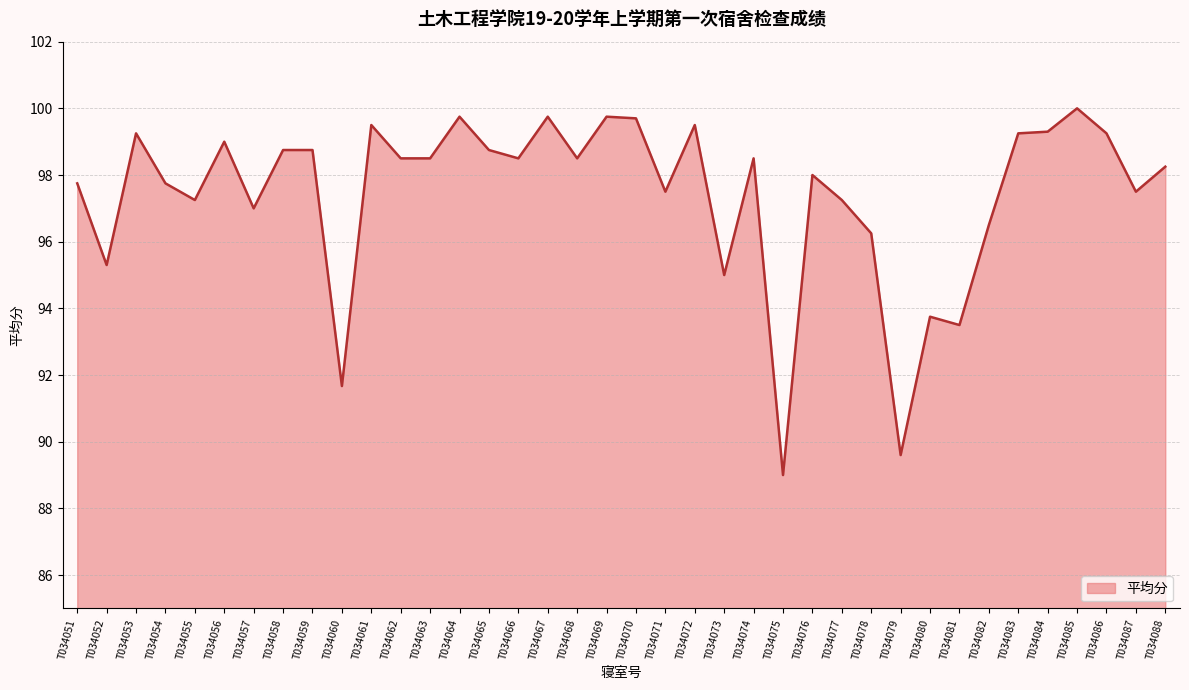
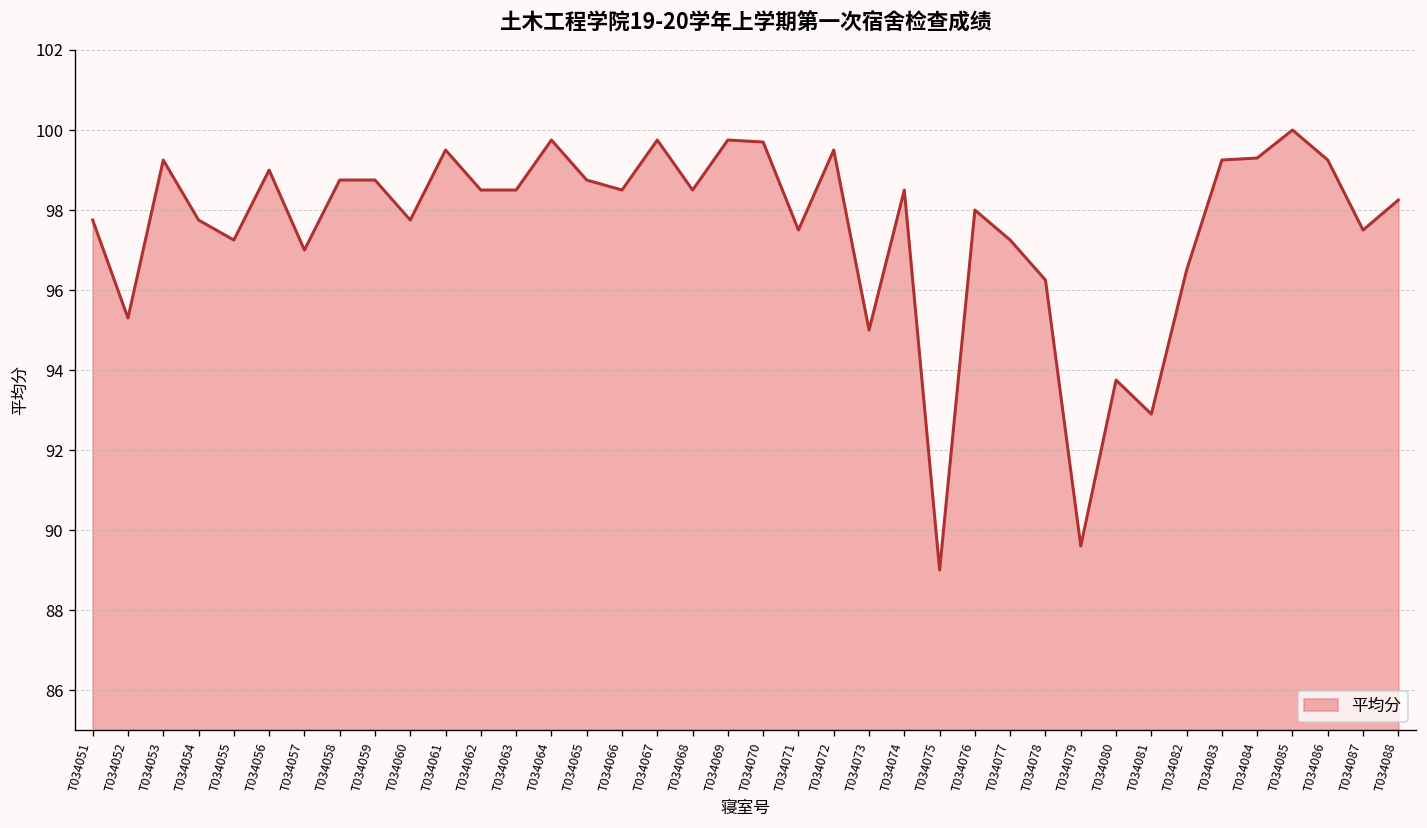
T034060: 91.7 -> 97.8
T034081: 93.5 -> 92.9
